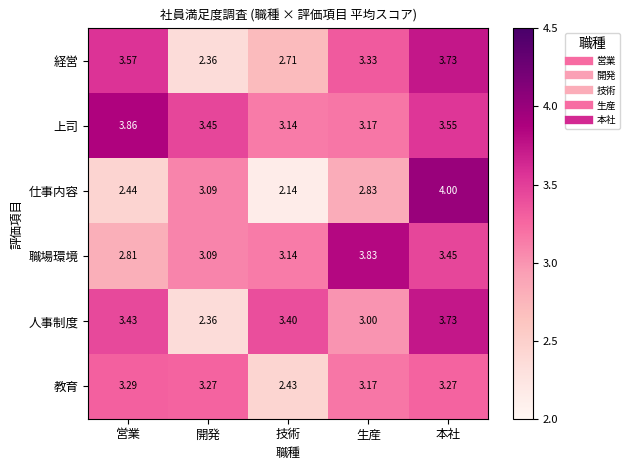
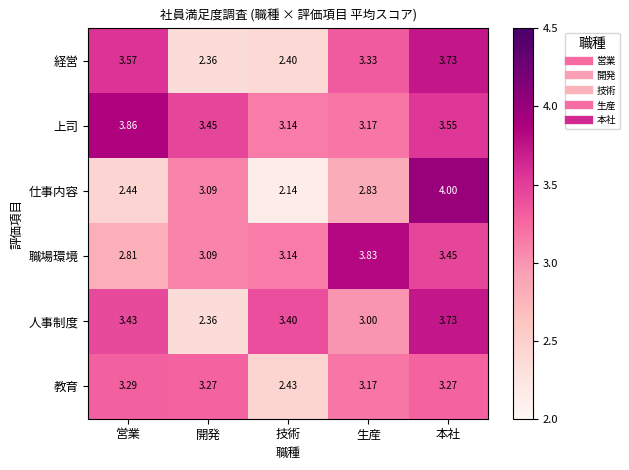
経営, 技術: 2.71 -> 2.40
